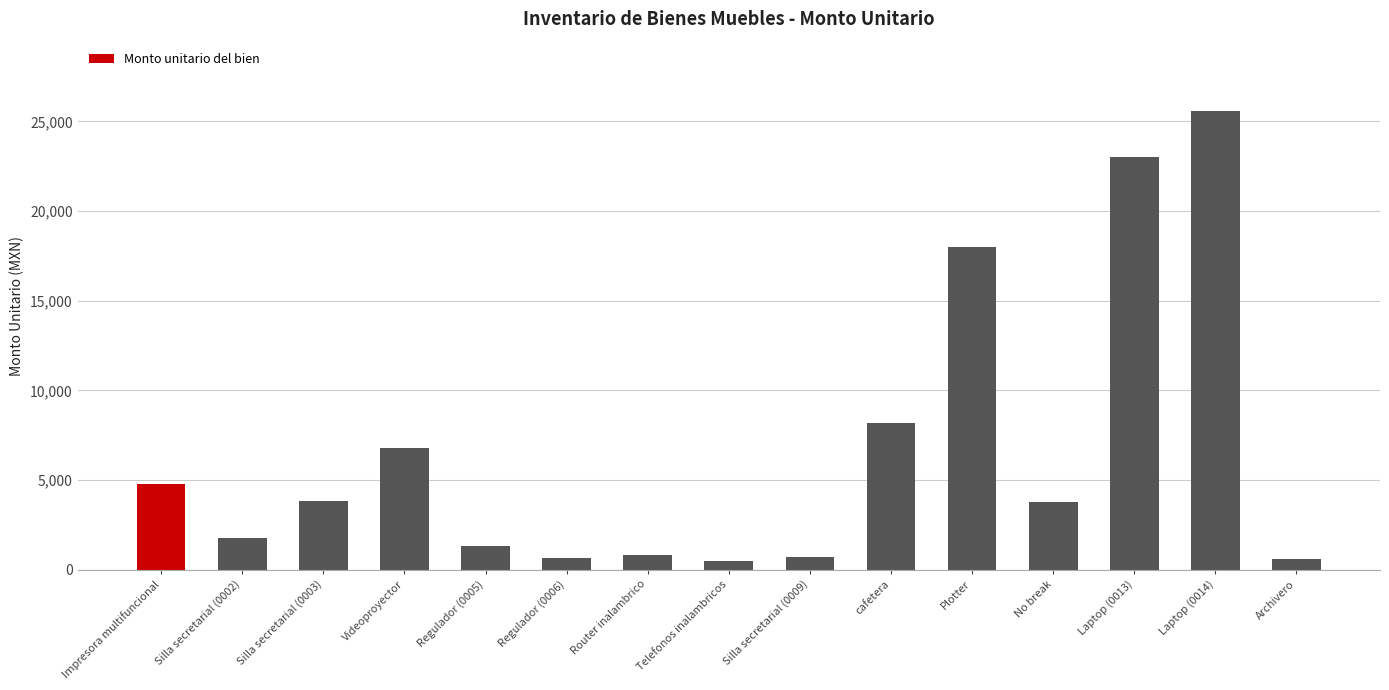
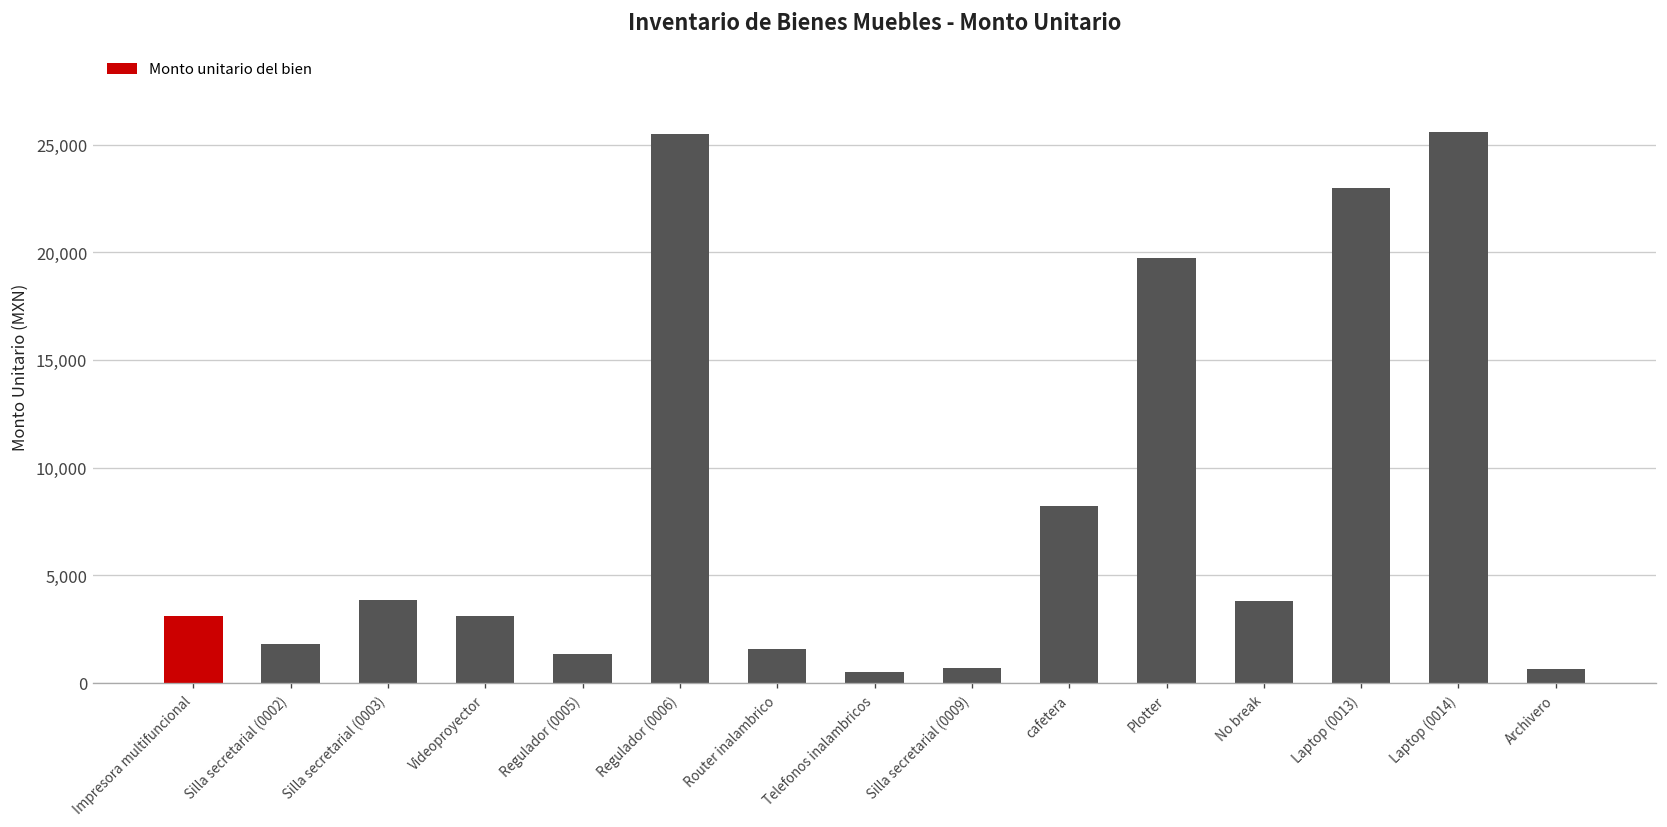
Impresora multifuncional: 4,800 -> 3,100
Videoproyector: 6,800 -> 3,100
Regulador (0006): 600 -> 25,500
Router inalambrico: 800 -> 1,600
Plotter: 18,000 -> 19,700
